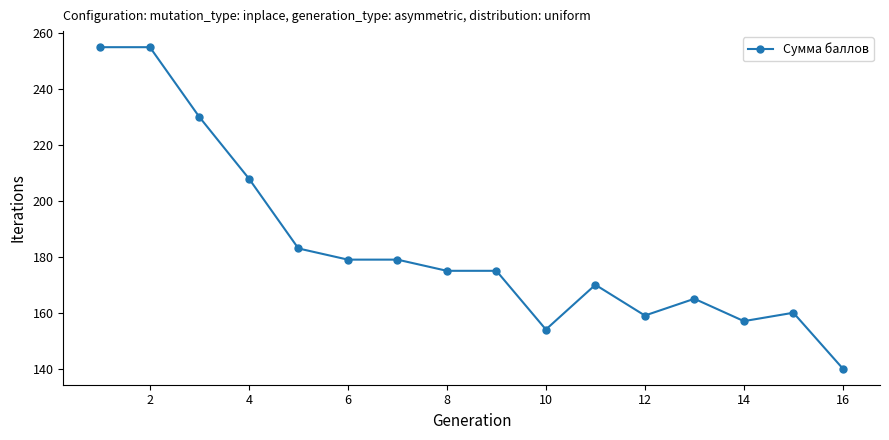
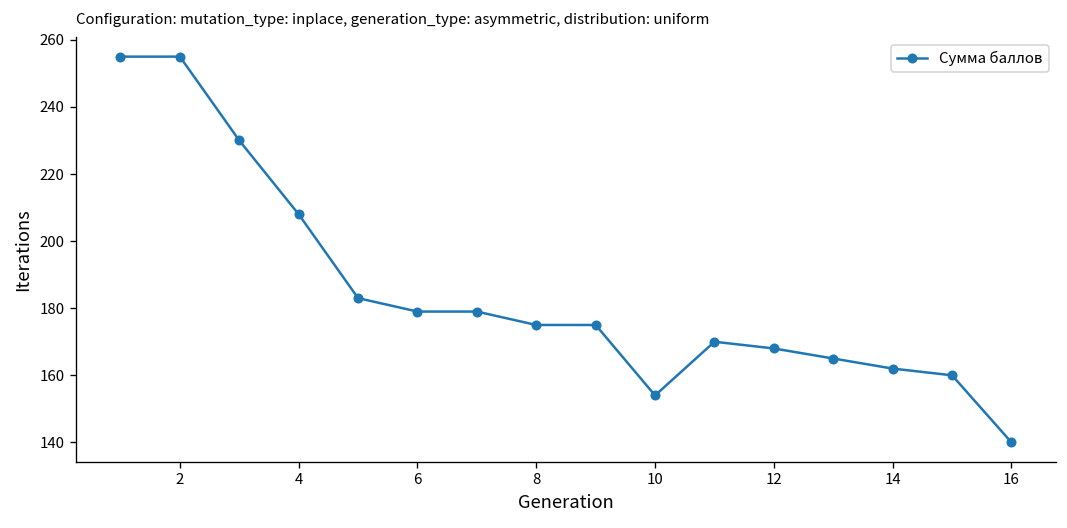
12: 159 -> 168
14: 157 -> 162
